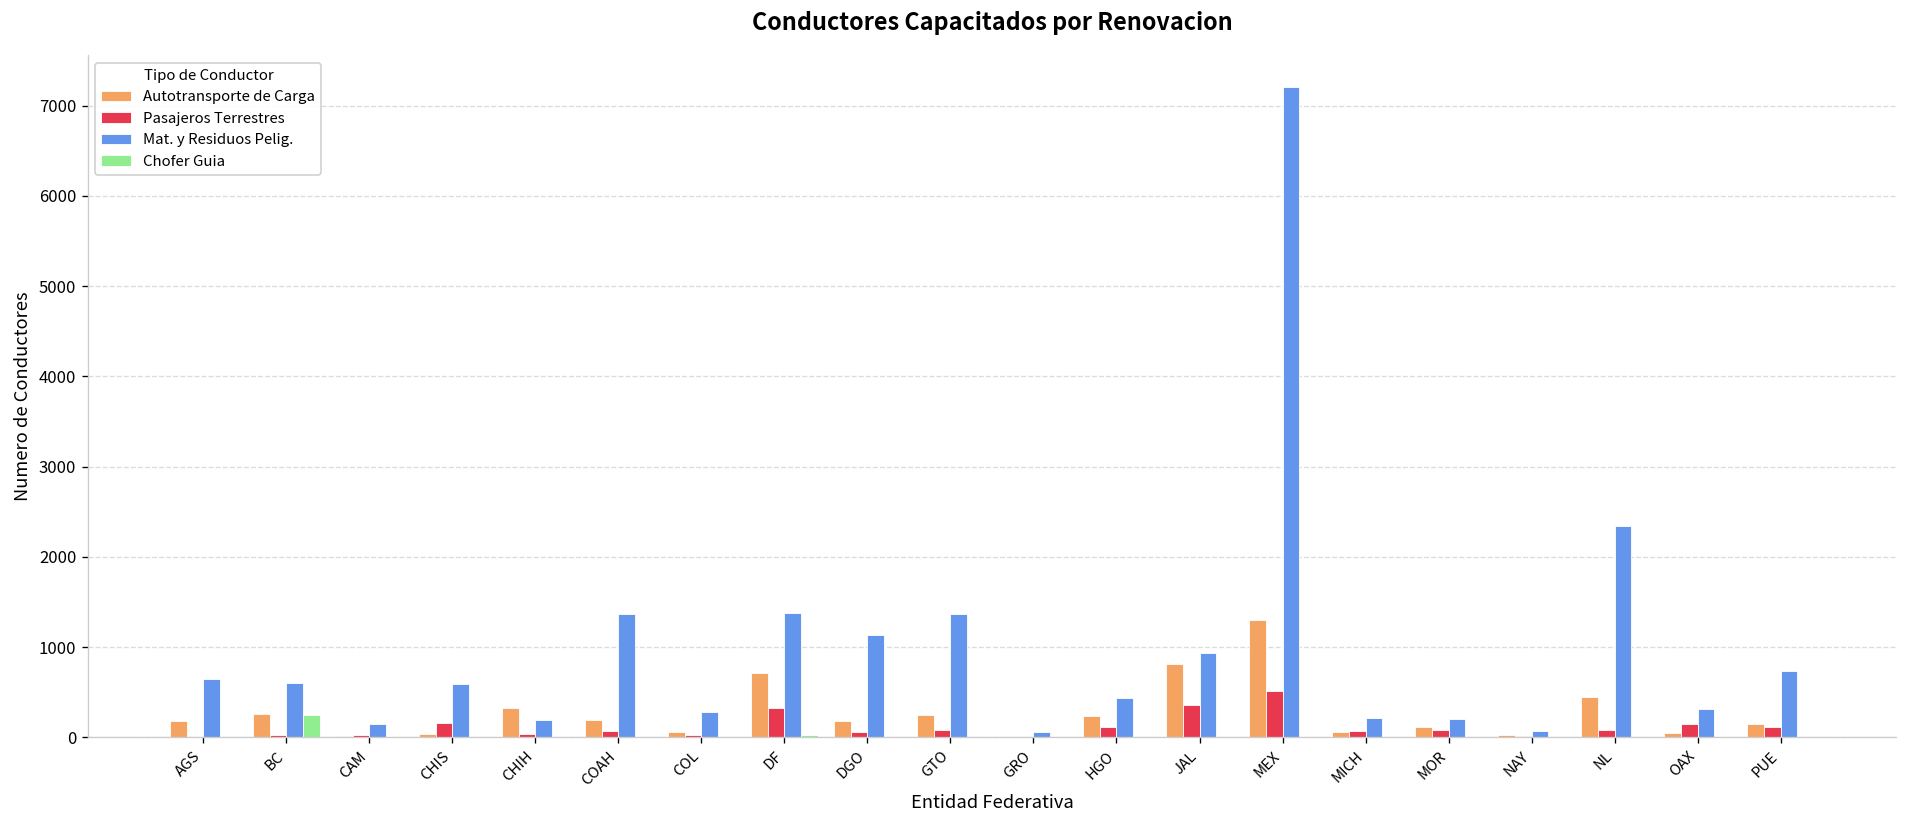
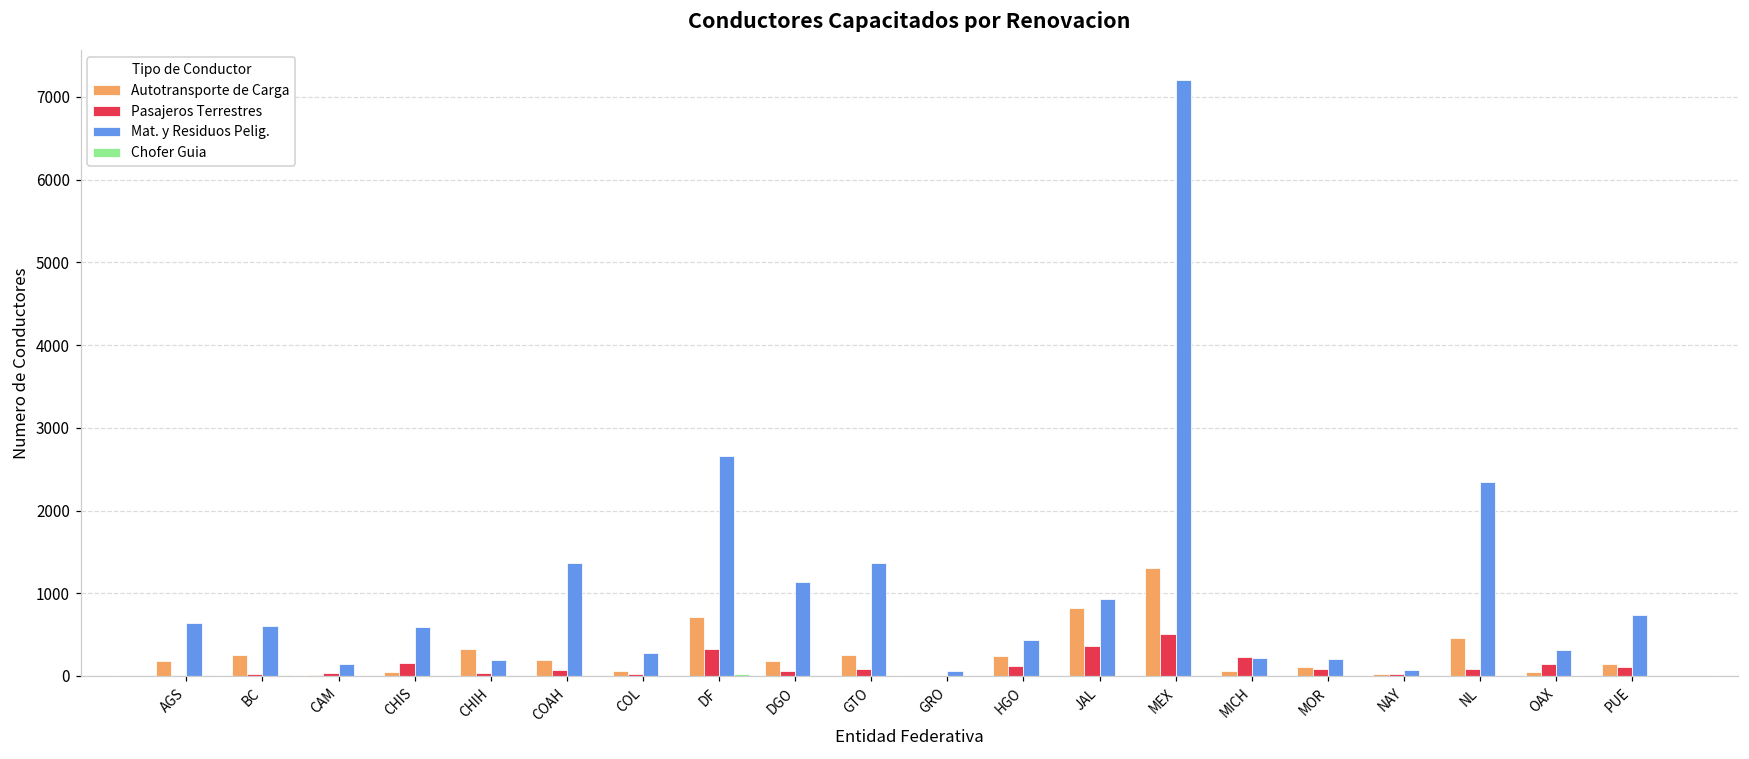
Chofer Guia, BC: 200 -> 0
Mat. y Residuos Pelig., DF: 1400 -> 2700
Pasajeros Terrestres, MICH: 100 -> 200
